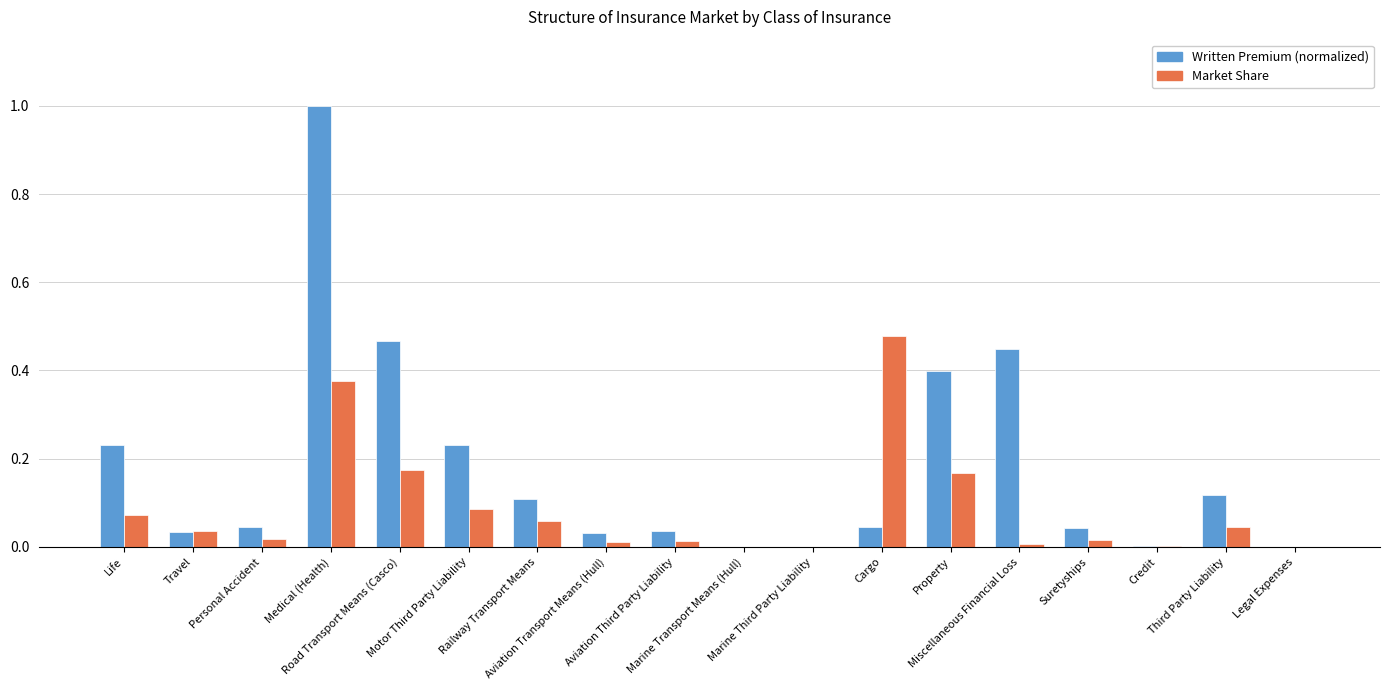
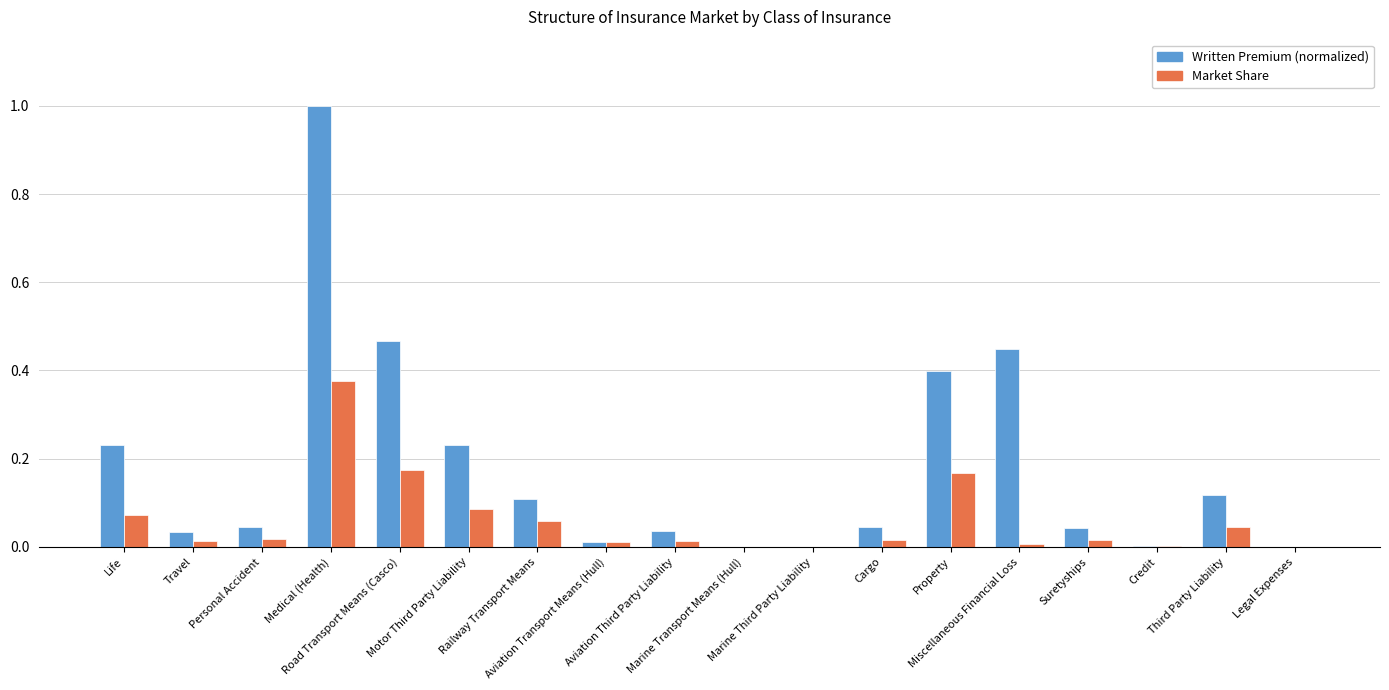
Market Share, Travel: 0.04 -> 0.01
Written Premium (normalized), Aviation Transport Means (Hull): 0.03 -> 0.01
Market Share, Cargo: 0.48 -> 0.02
